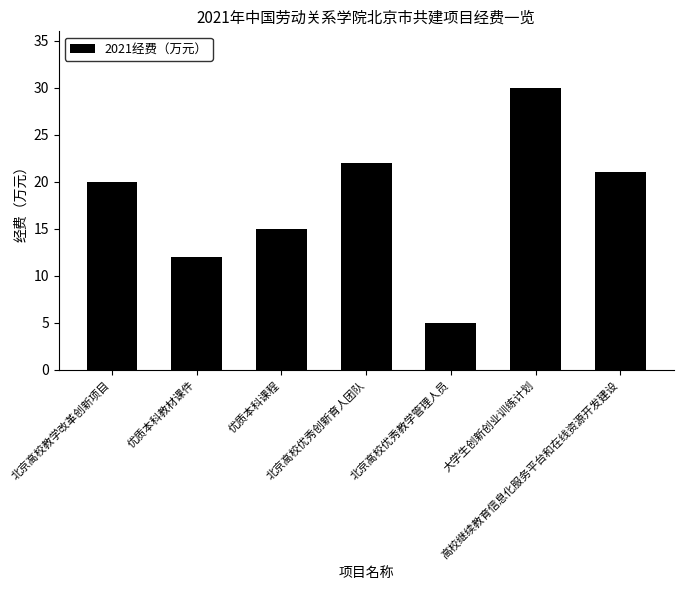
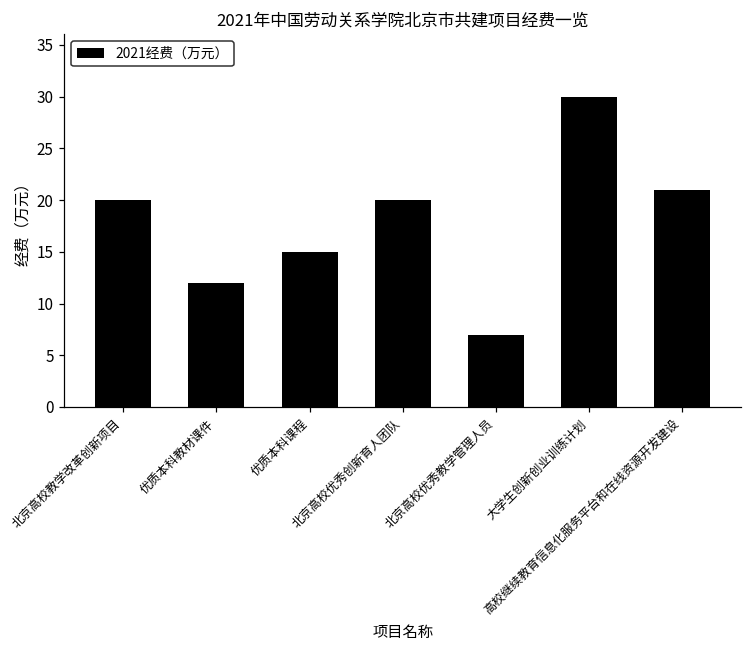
北京高校优秀创新育人团队: 22 -> 20
北京高校优秀教学管理人员: 5 -> 7
